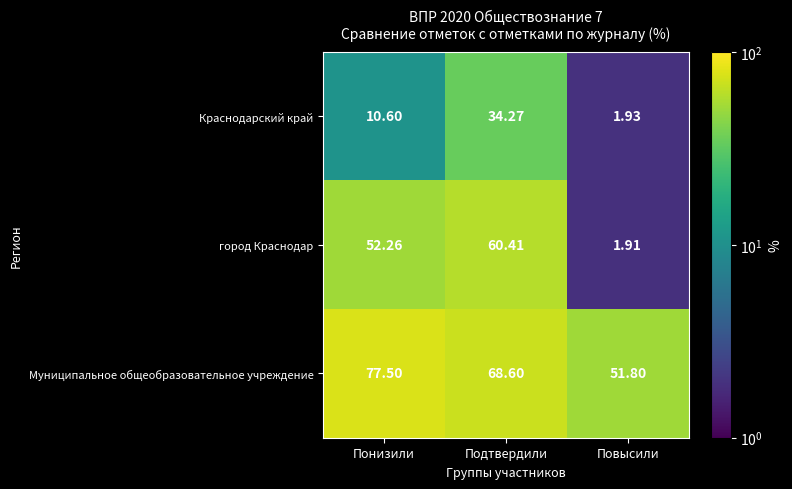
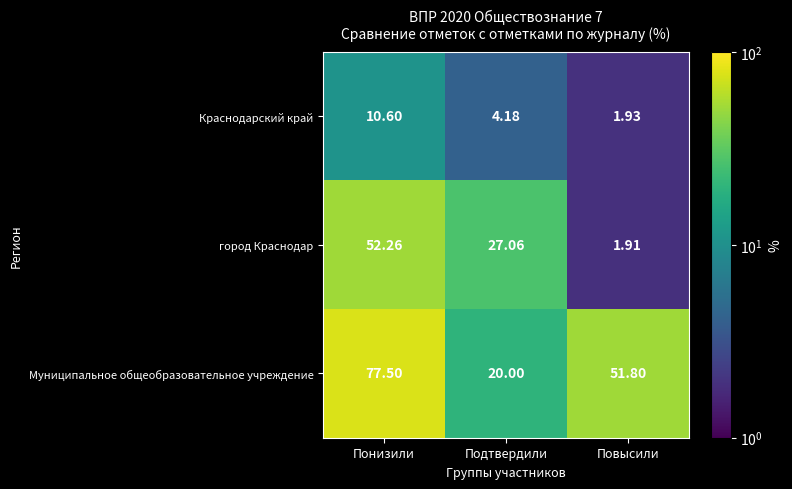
Краснодарский край, Подтвердили: 34.27 -> 4.18
город Краснодар, Подтвердили: 60.41 -> 27.06
Муниципальное общеобразовательное учреждение, Подтвердили: 68.60 -> 20.00
